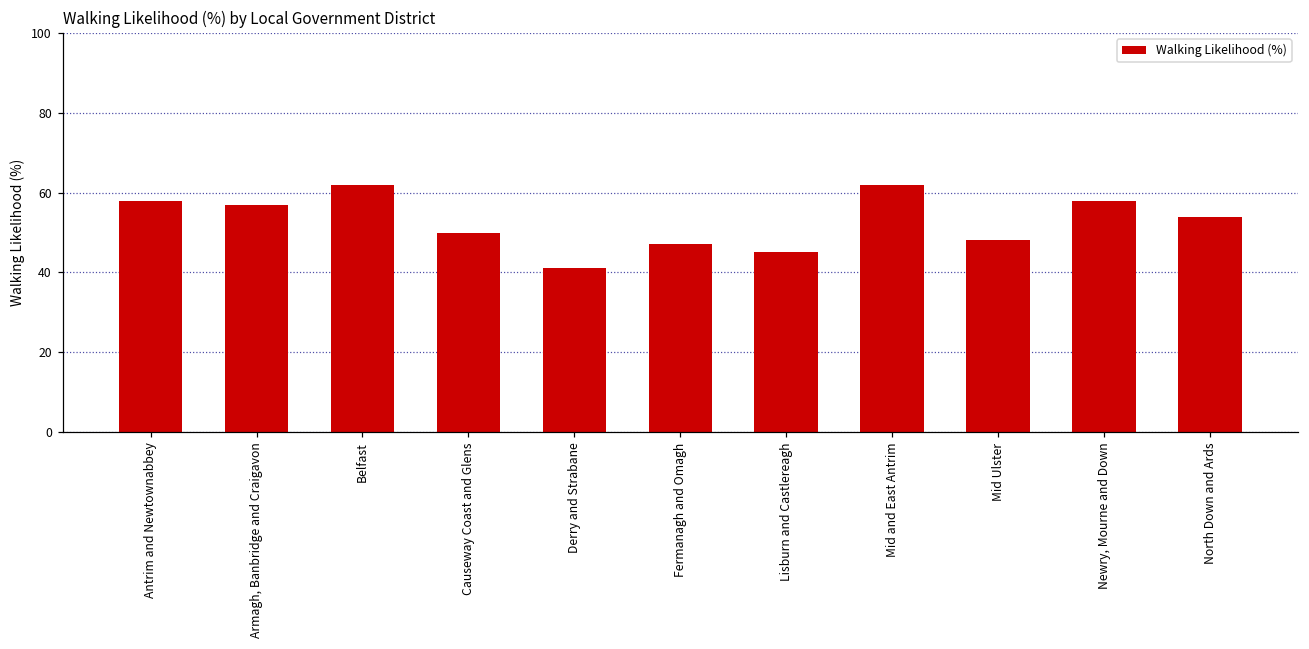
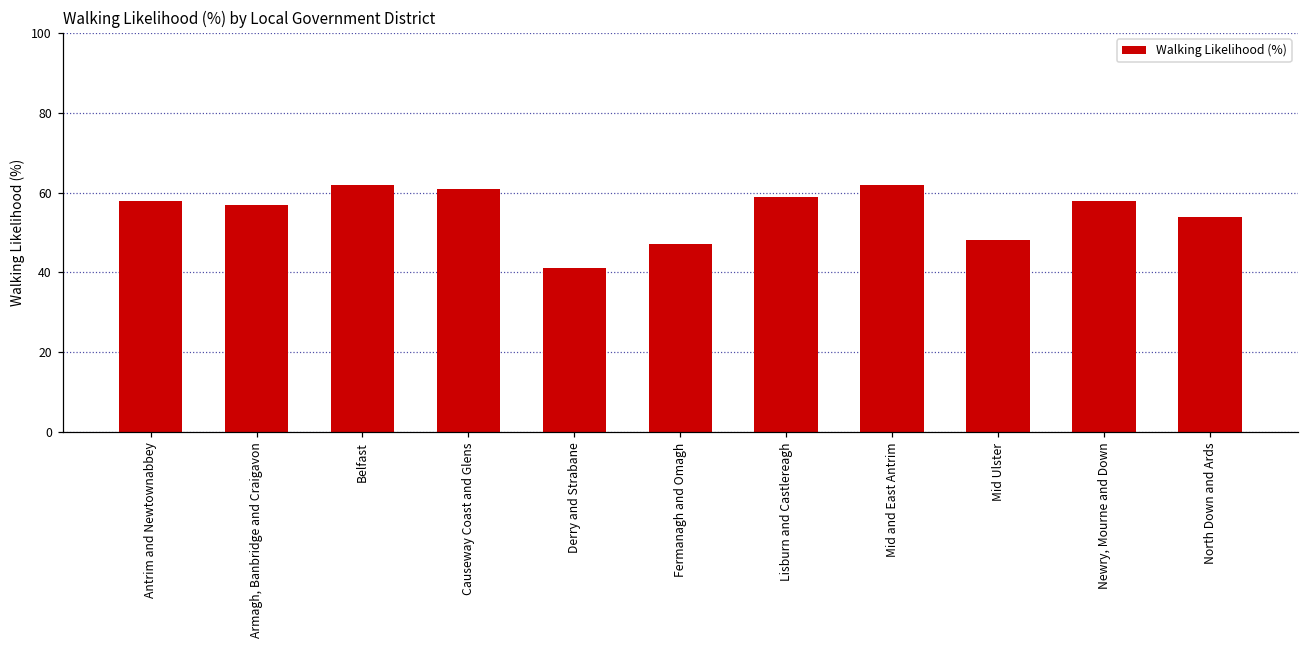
Causeway Coast and Glens: 50 -> 61
Lisburn and Castlereagh: 45 -> 59
